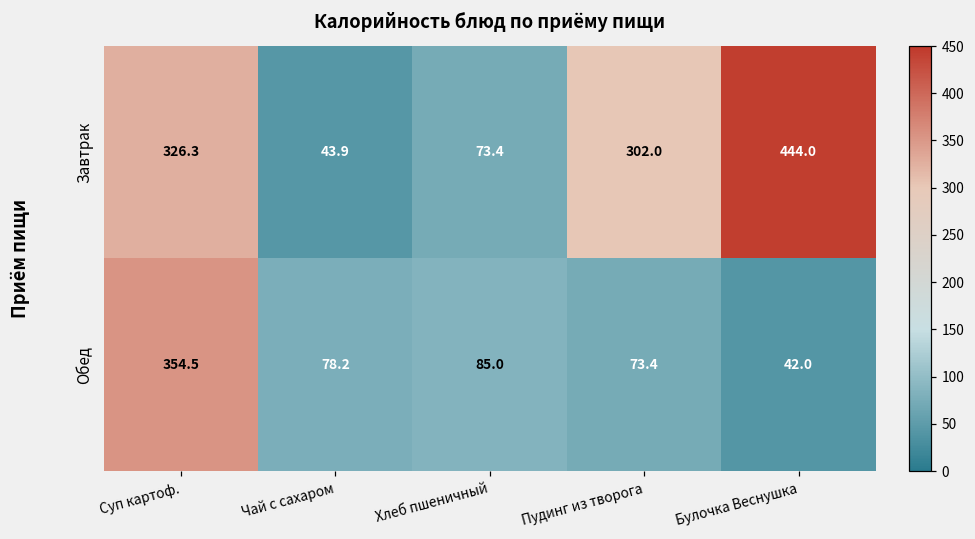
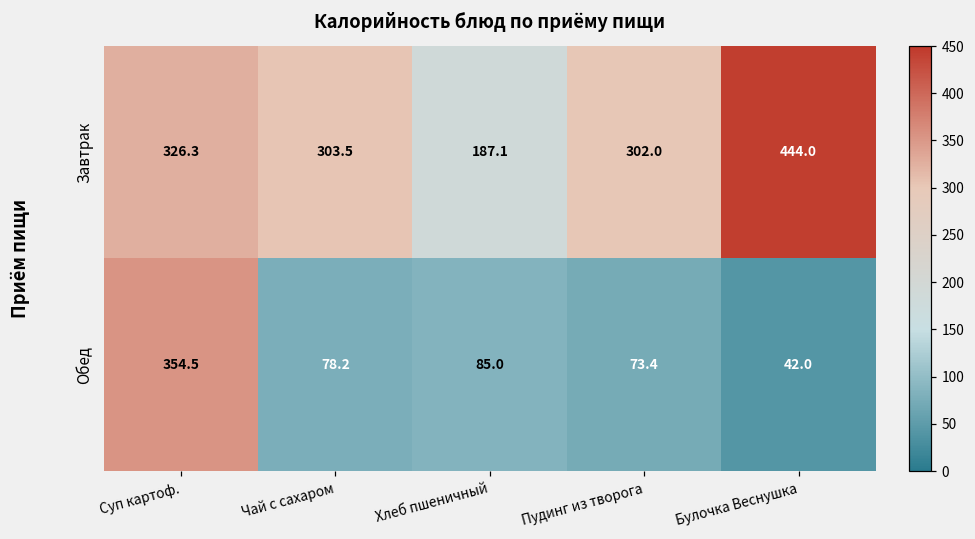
Завтрак, Чай с сахаром: 43.9 -> 303.5
Завтрак, Хлеб пшеничный: 73.4 -> 187.1
